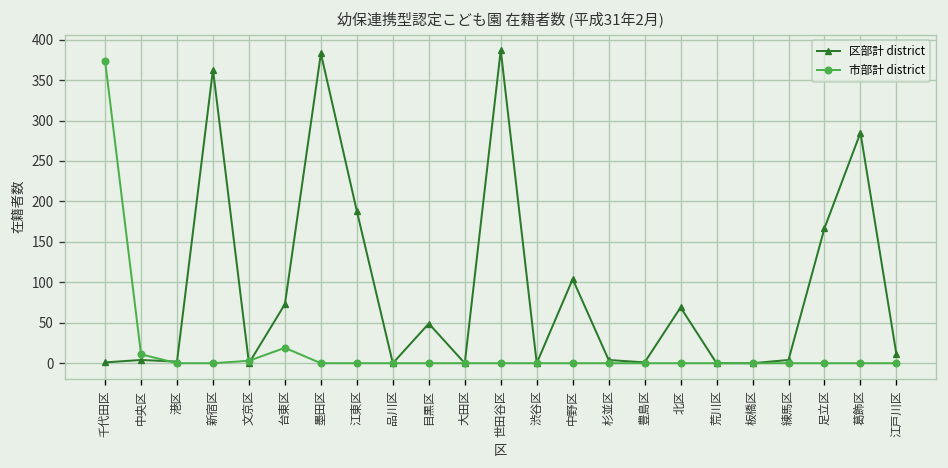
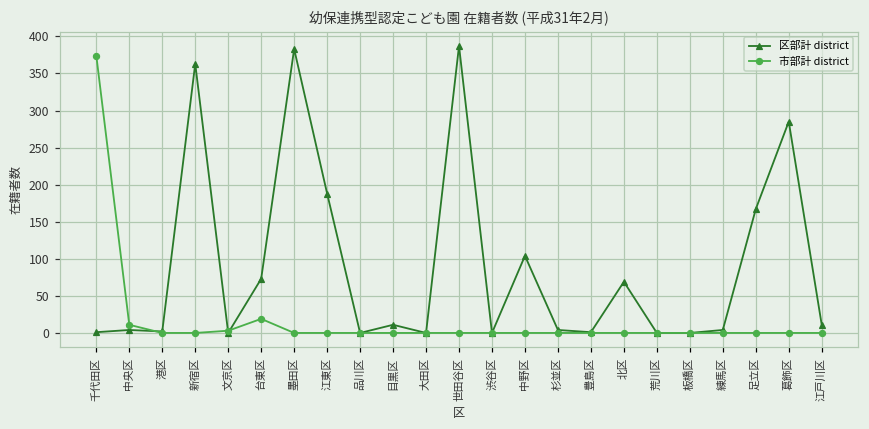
区部計 district, 目黒区: 50 -> 10
